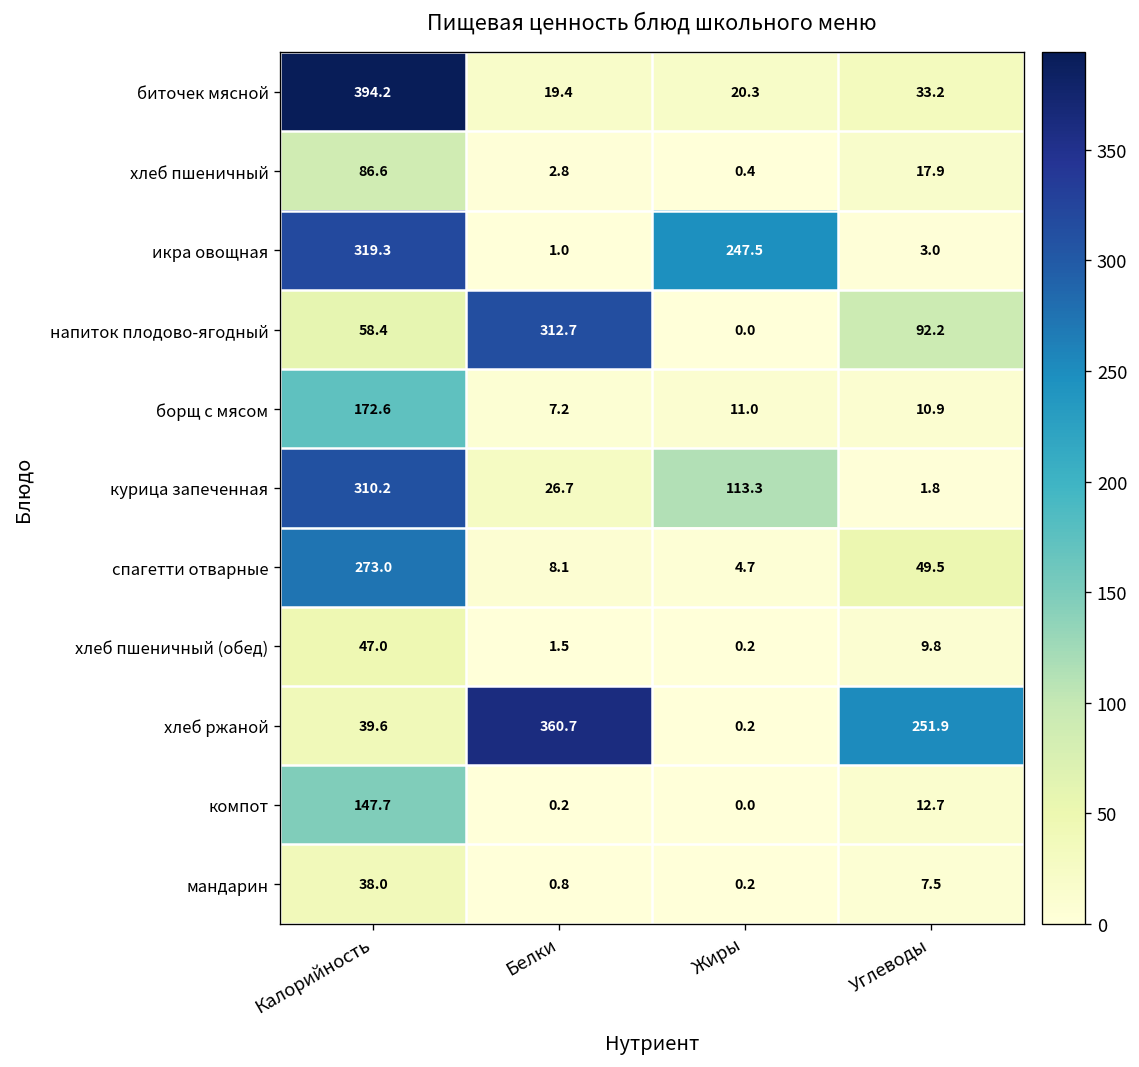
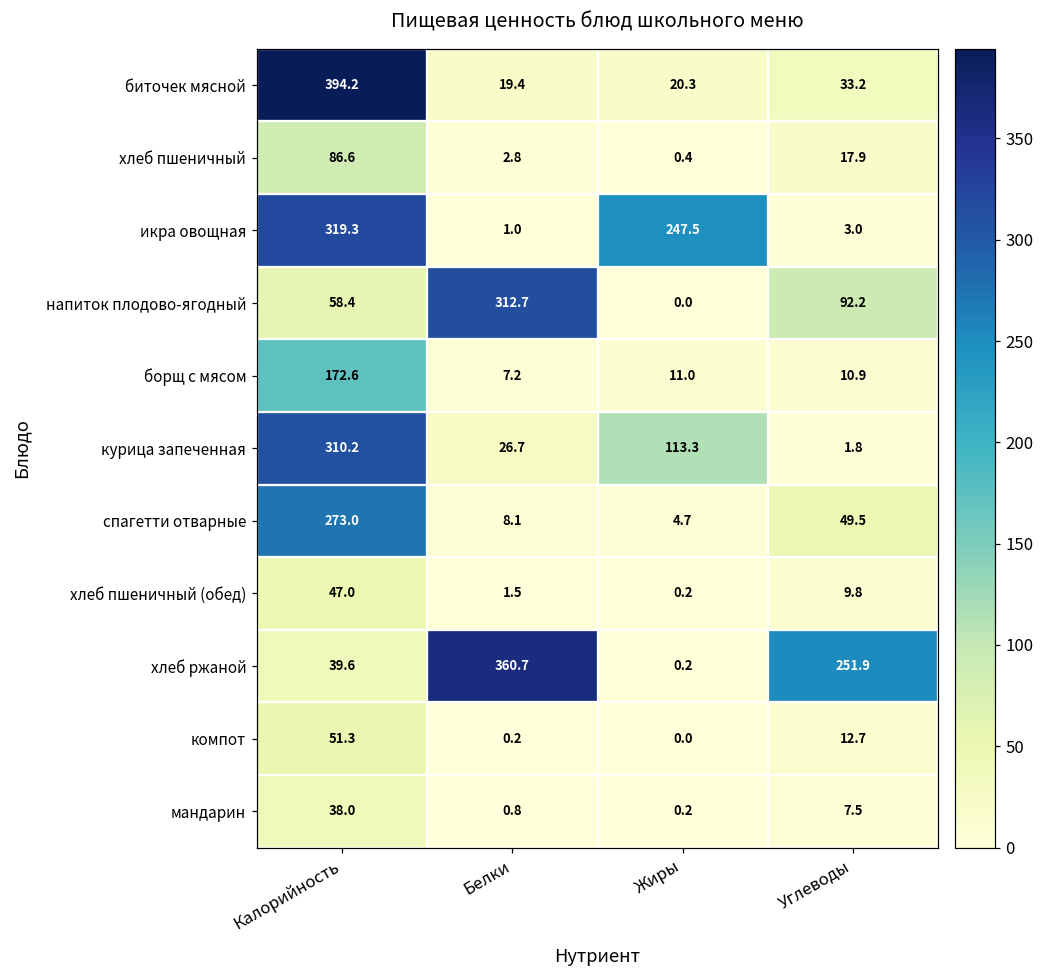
компот, Калорийность: 147.7 -> 51.3
